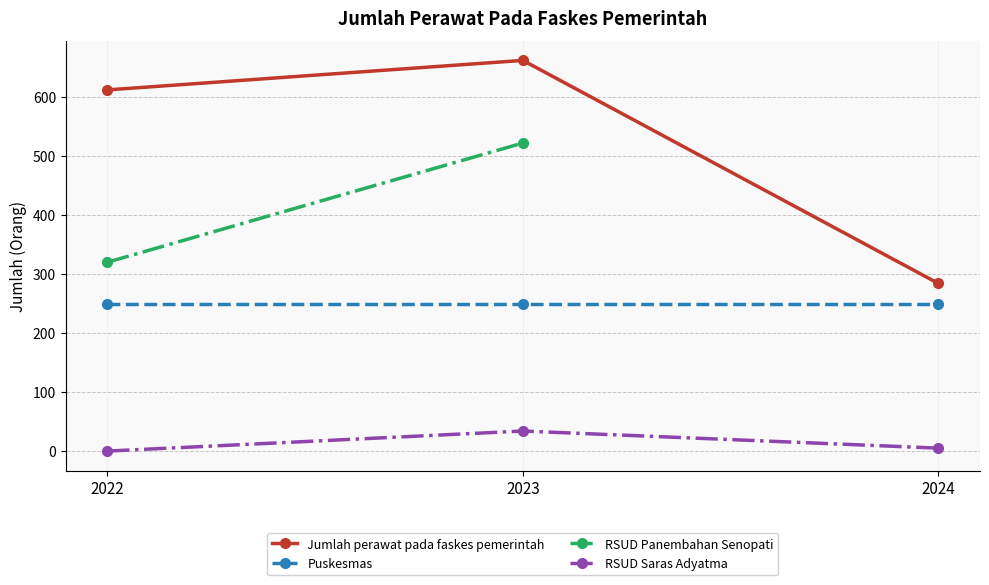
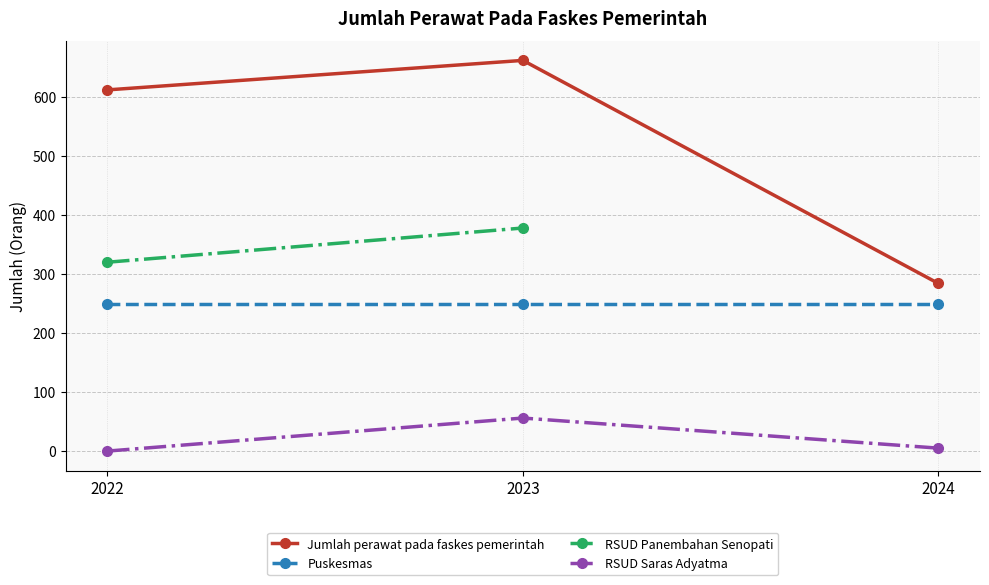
RSUD Panembahan Senopati, 2023: 520 -> 380
RSUD Saras Adyatma, 2023: 30 -> 60
